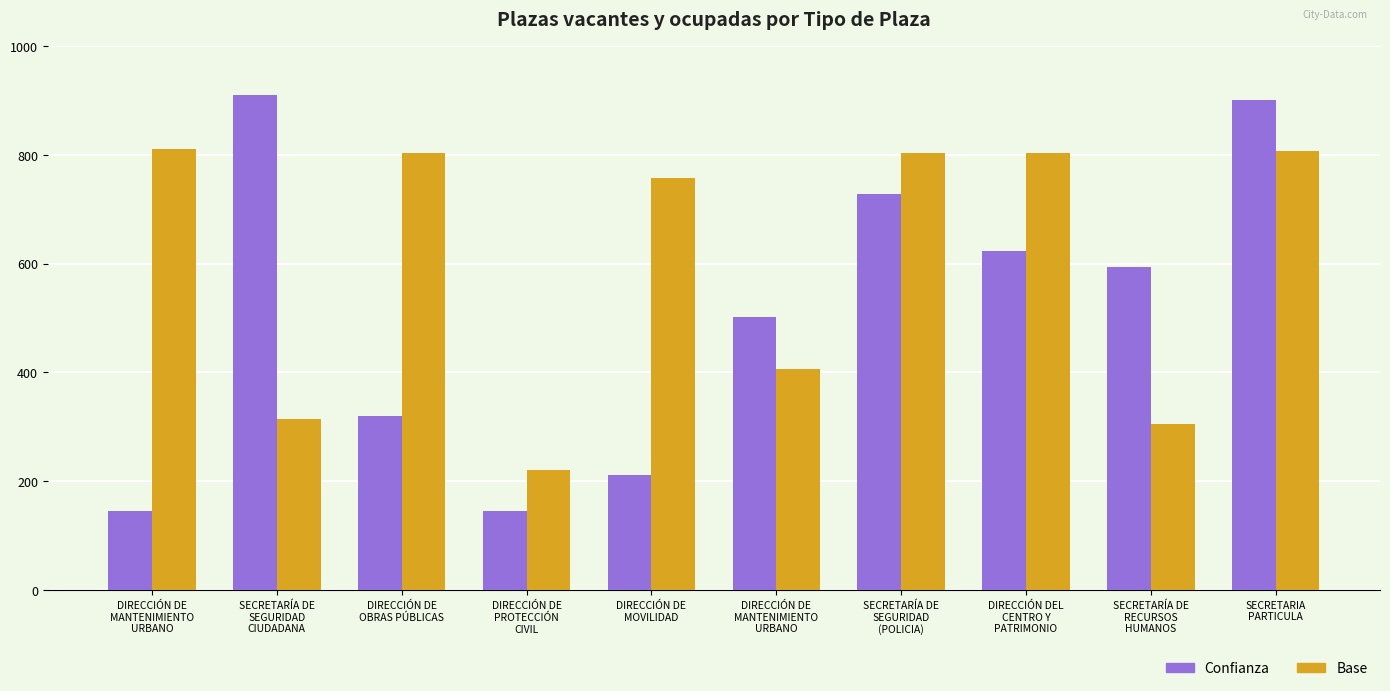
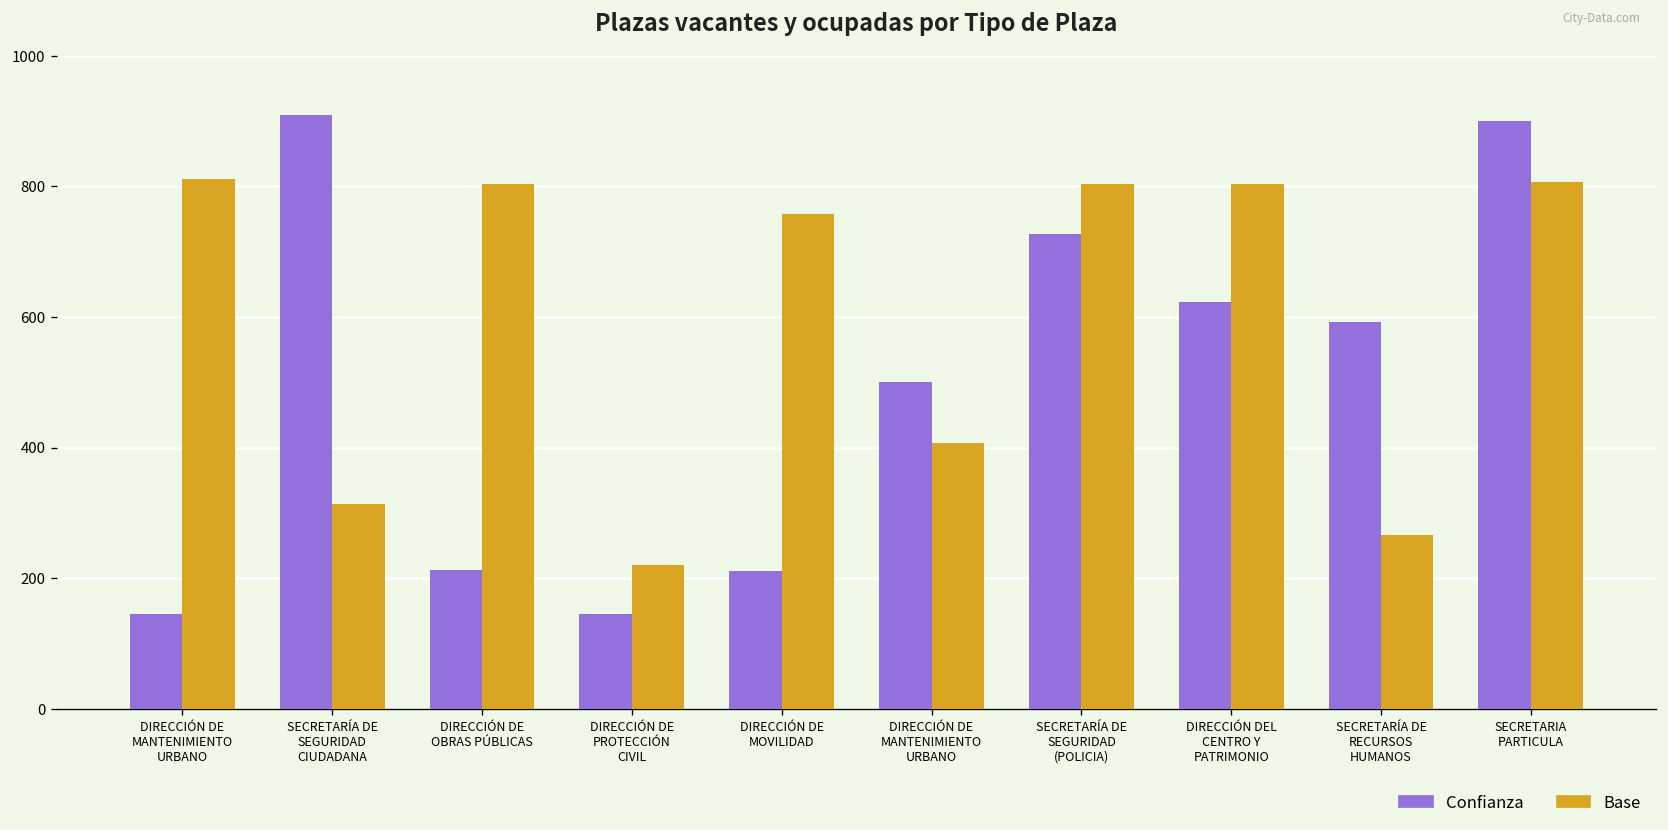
Confianza, DIRECCIÓN DE OBRAS PÚBLICAS: 320 -> 210
Base, SECRETARÍA DE RECURSOS HUMANOS: 310 -> 270
